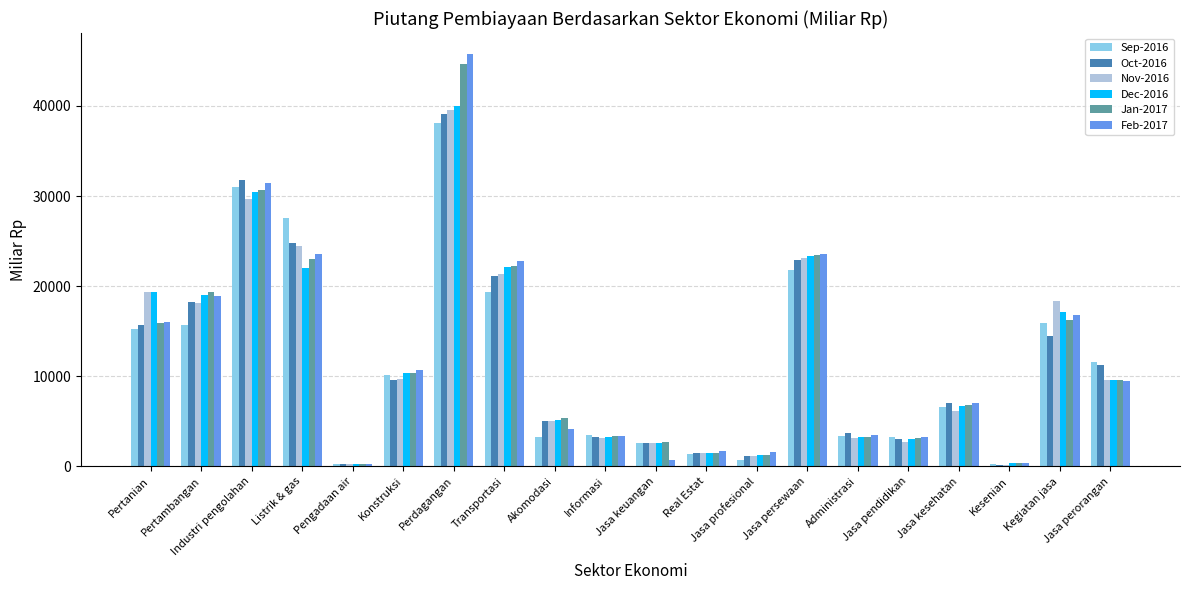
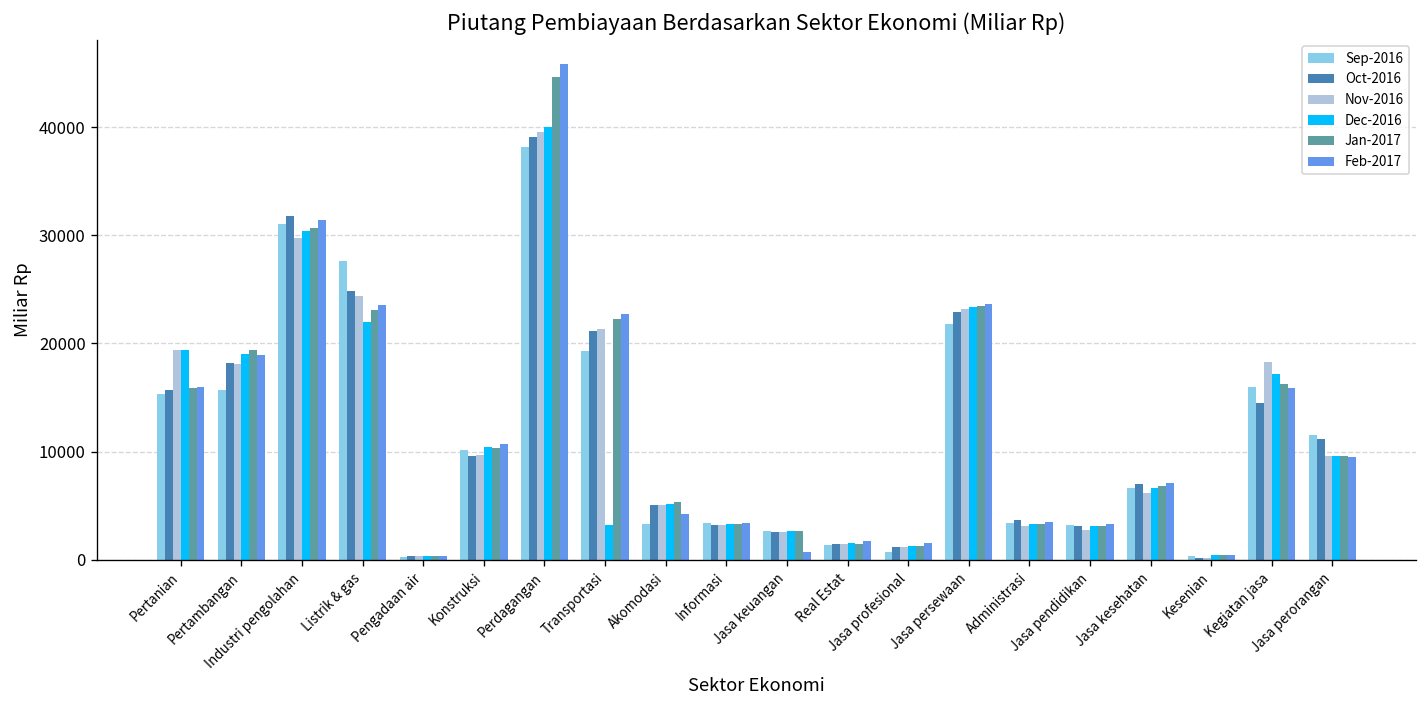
Dec-2016, Transportasi: 22000 -> 3000
Feb-2017, Kegiatan jasa: 17000 -> 16000
